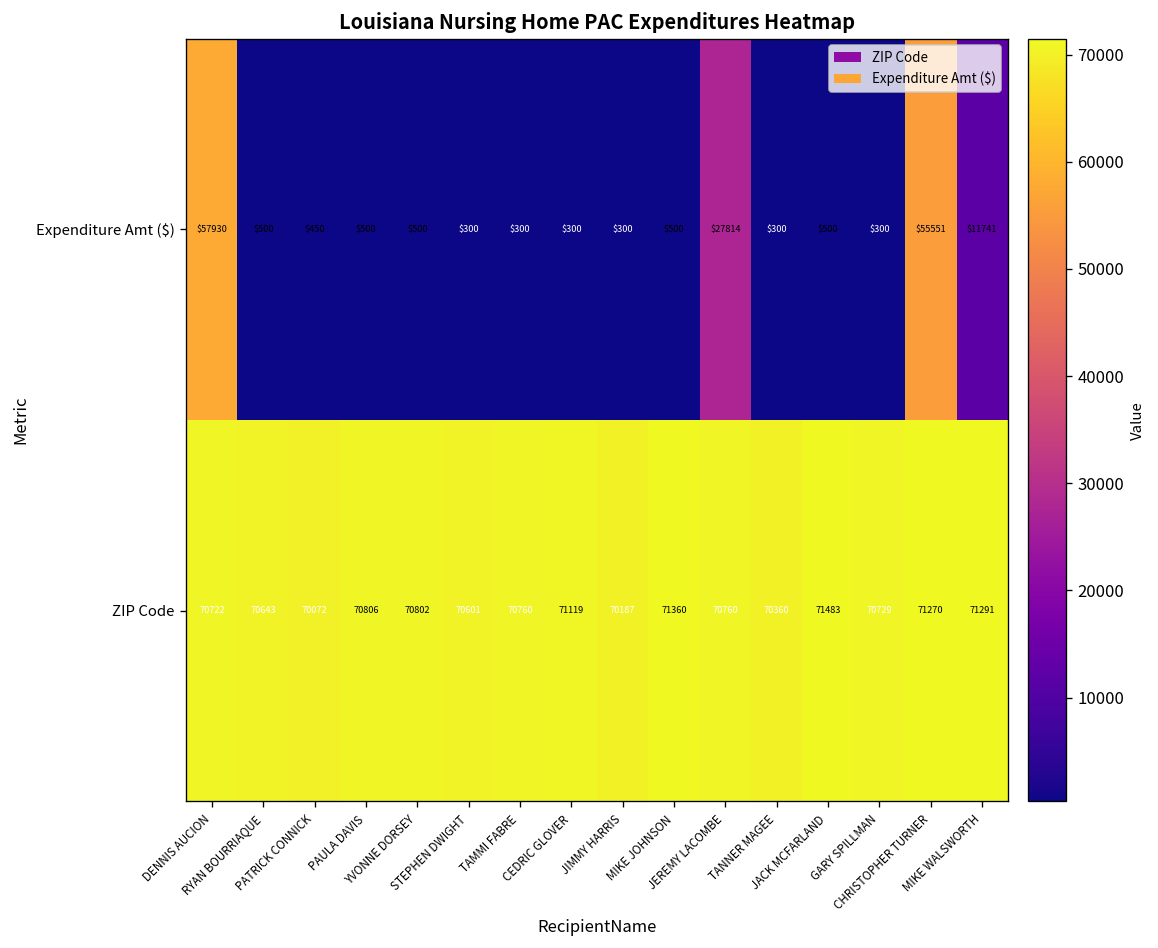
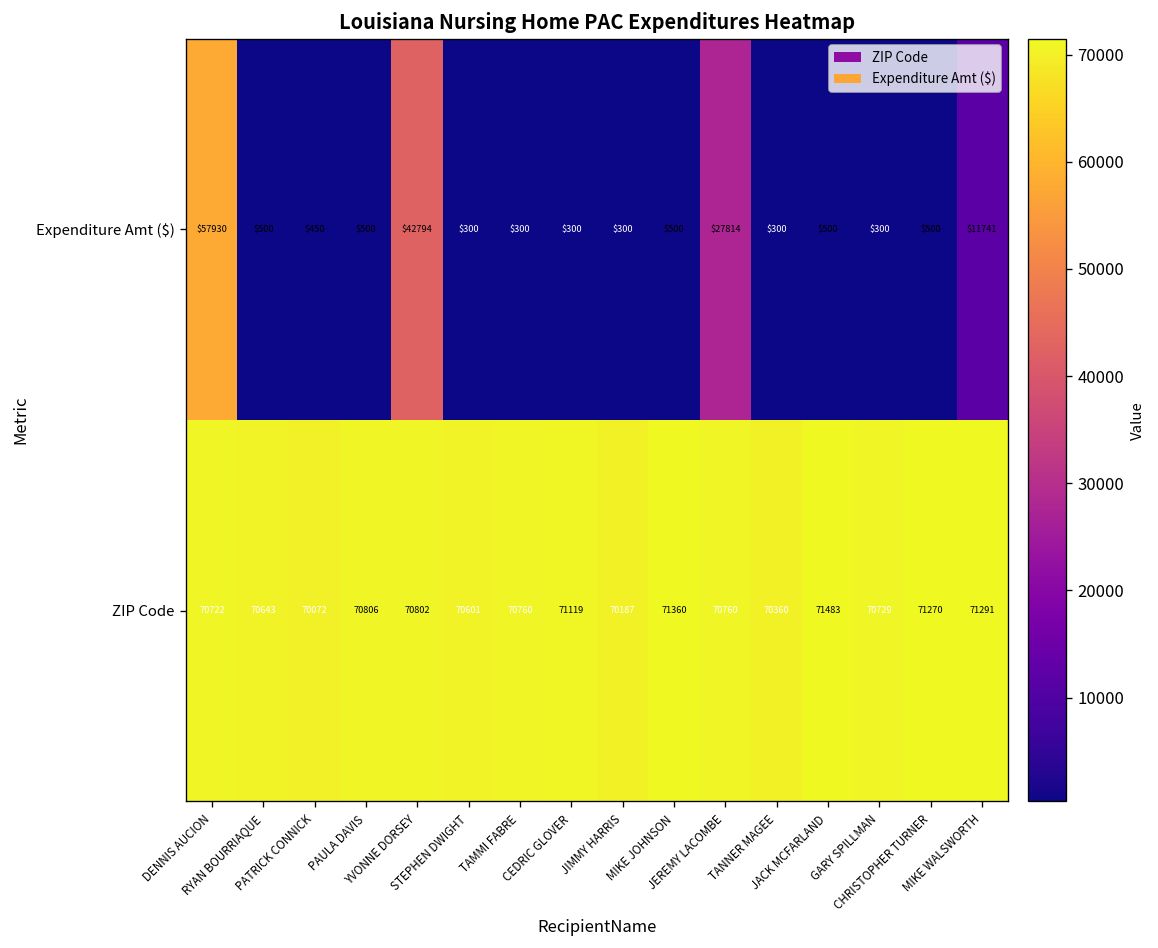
Expenditure Amt ($), YVONNE DORSEY: $500 -> $42794
Expenditure Amt ($), CHRISTOPHER TURNER: $55551 -> $500
